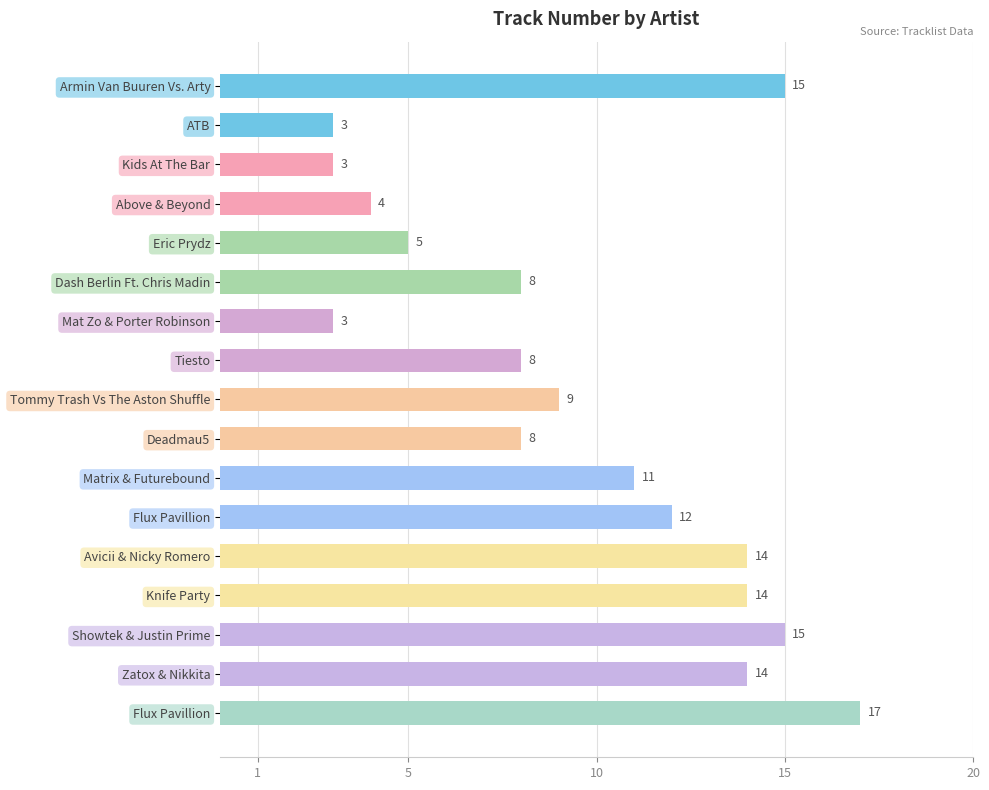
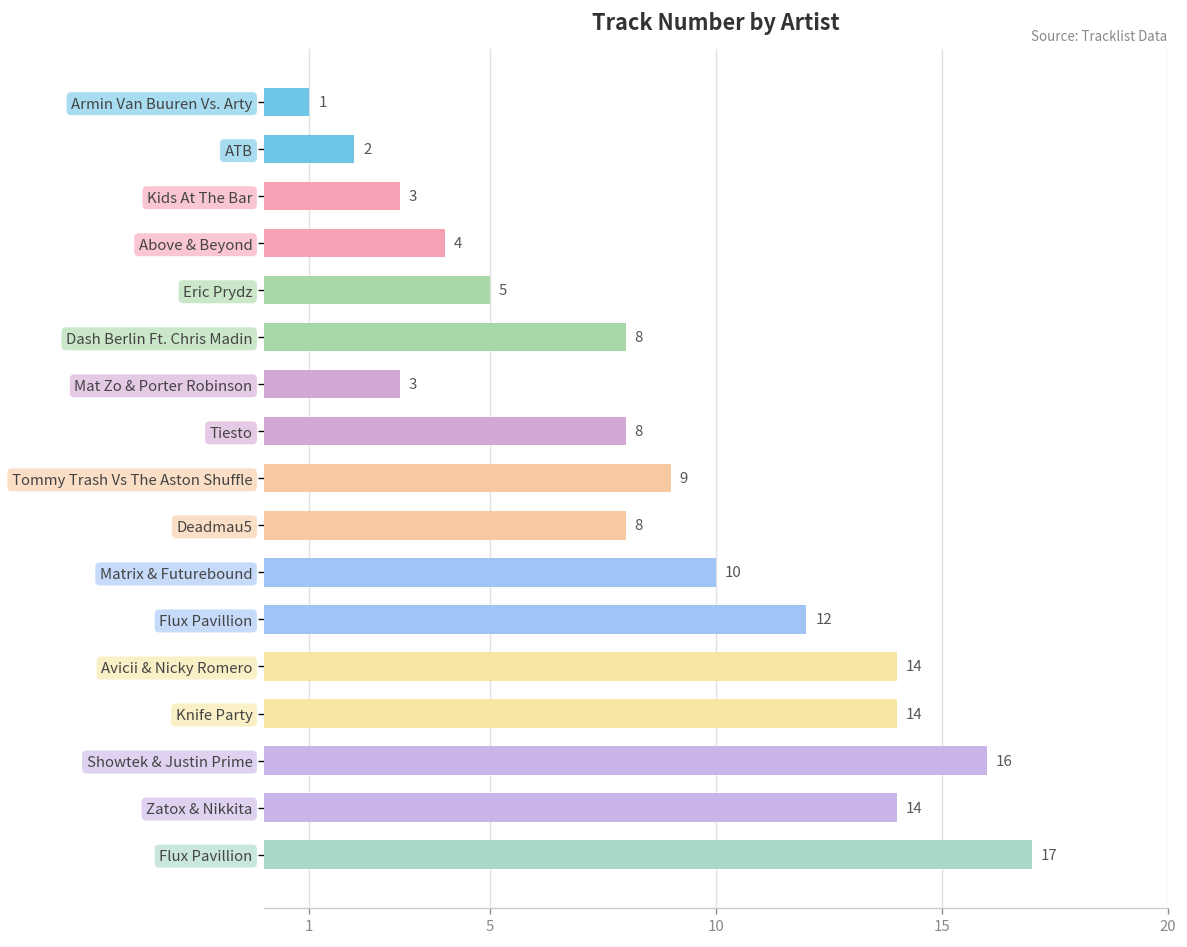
Armin Van Buuren Vs. Arty: 15 -> 1
ATB: 3 -> 2
Matrix & Futurebound: 11 -> 10
Showtek & Justin Prime: 15 -> 16
